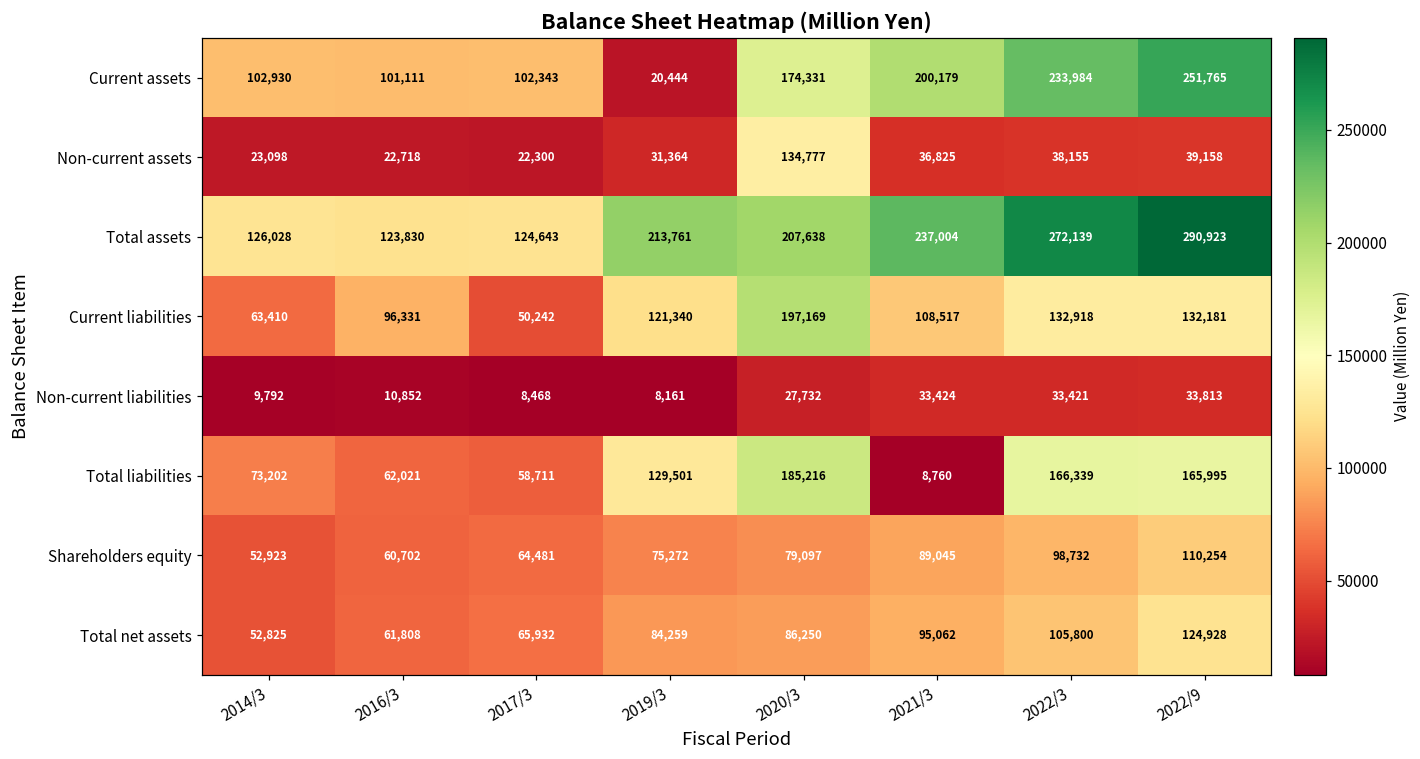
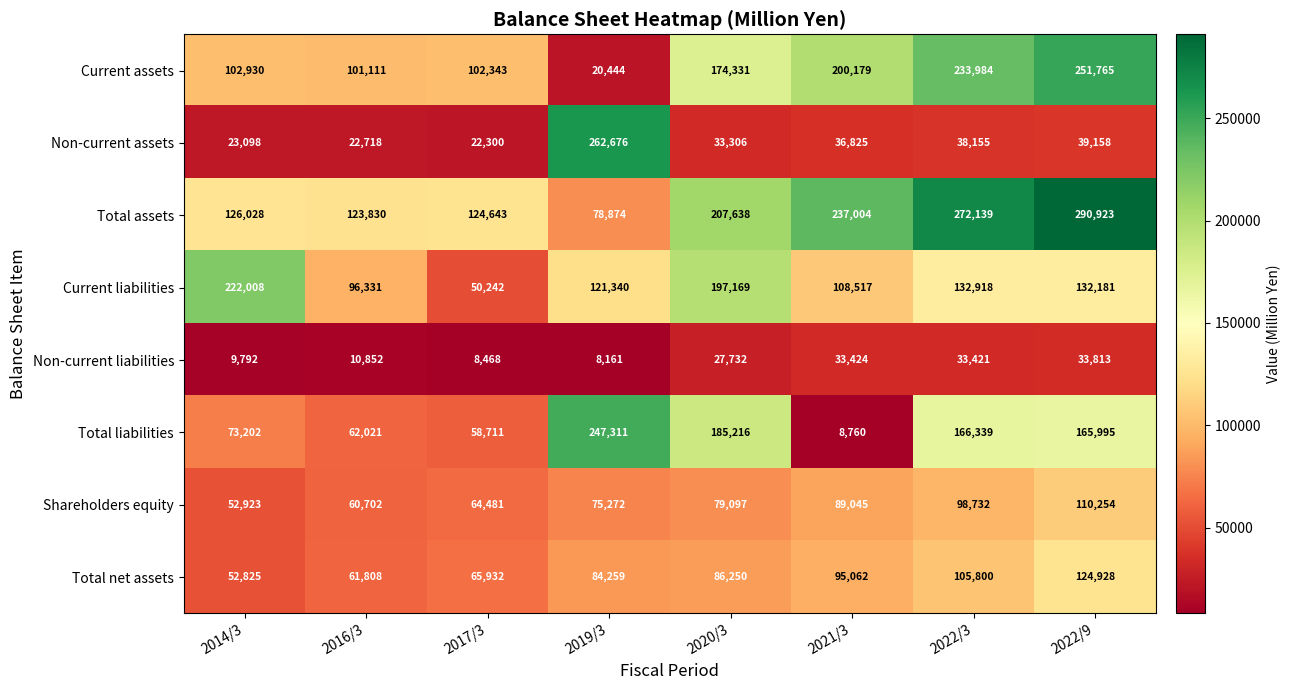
Non-current assets, 2019/3: 31,364 -> 262,676
Non-current assets, 2020/3: 134,777 -> 33,306
Total assets, 2019/3: 213,761 -> 78,874
Current liabilities, 2014/3: 63,410 -> 222,008
Total liabilities, 2019/3: 129,501 -> 247,311
